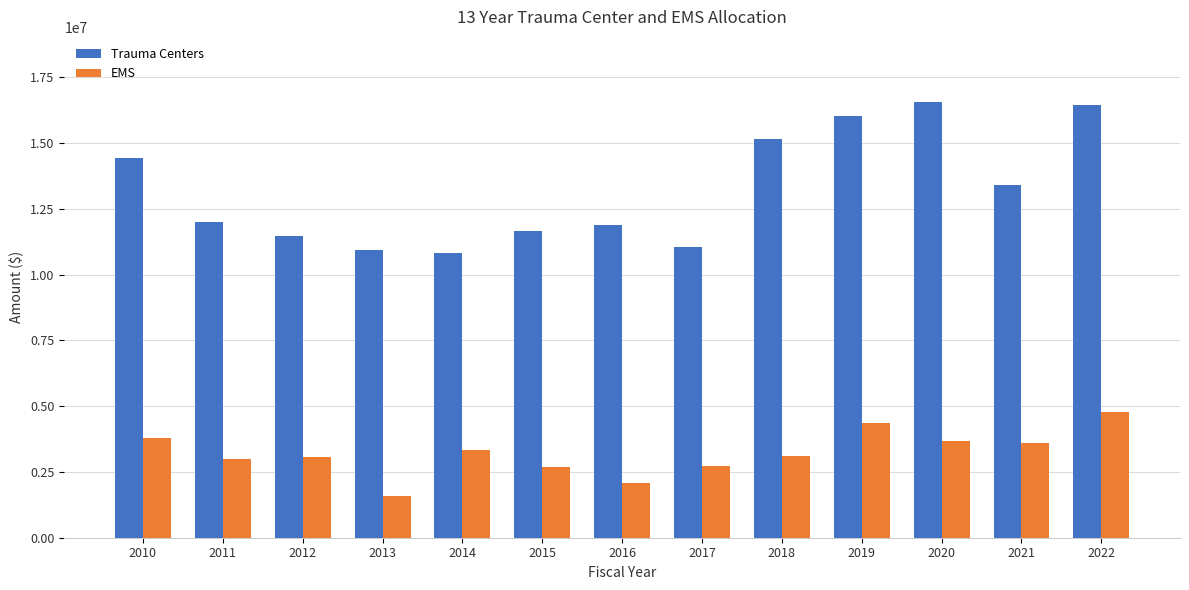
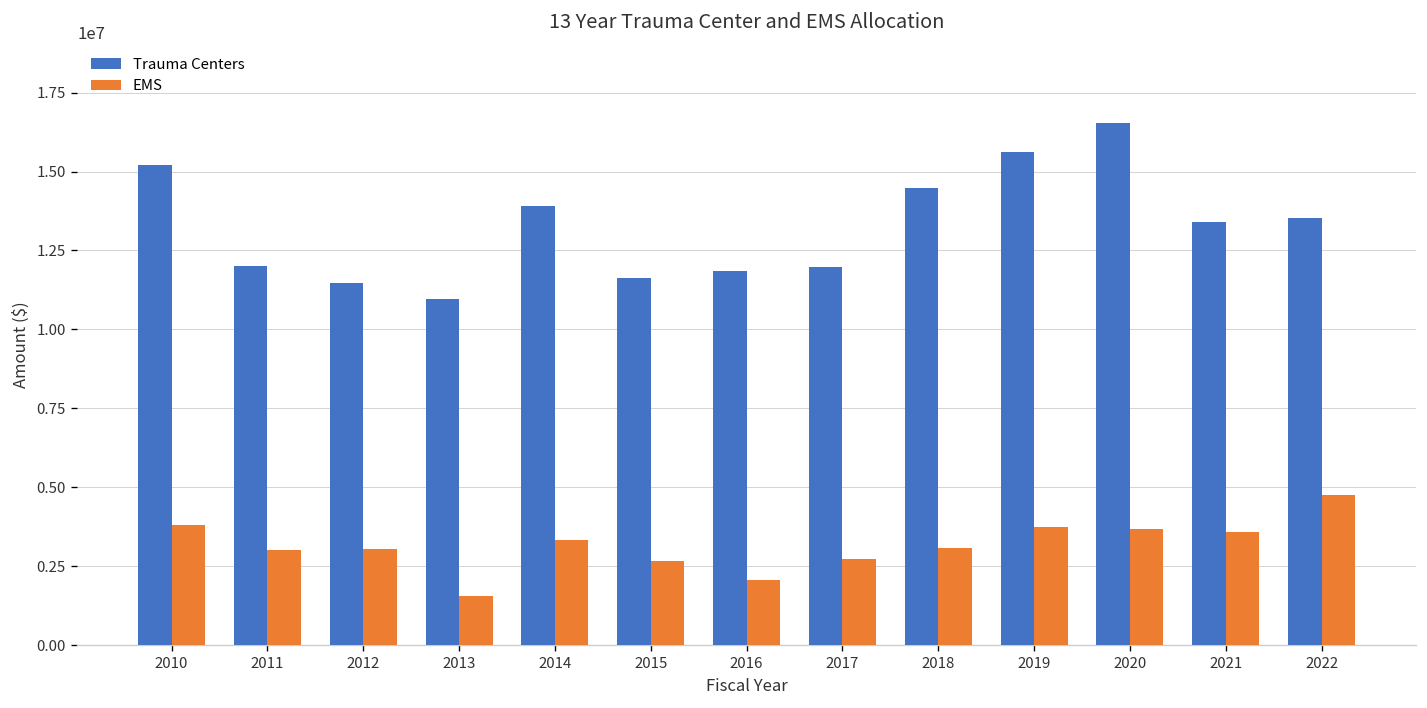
Trauma Centers, 2010: 14400000 -> 15200000
Trauma Centers, 2014: 10800000 -> 13900000
Trauma Centers, 2017: 11100000 -> 12000000
Trauma Centers, 2018: 15200000 -> 14500000
Trauma Centers, 2019: 16000000 -> 15600000
EMS, 2019: 4300000 -> 3800000
Trauma Centers, 2022: 16400000 -> 13500000
